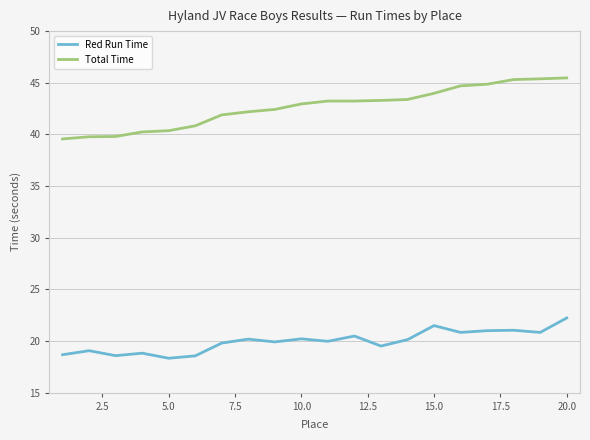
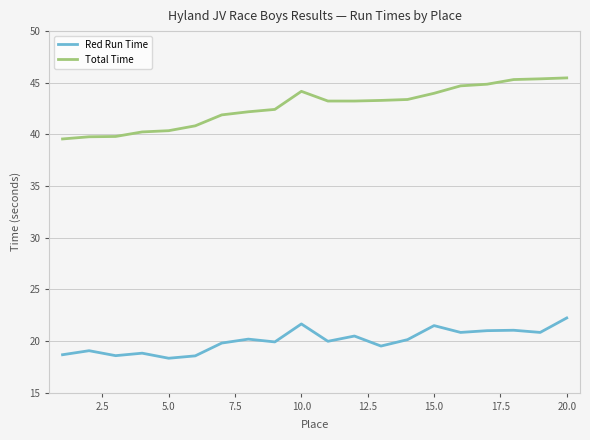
Red Run Time, 10.0: 20.2 -> 21.7
Total Time, 10.0: 43.0 -> 44.2
